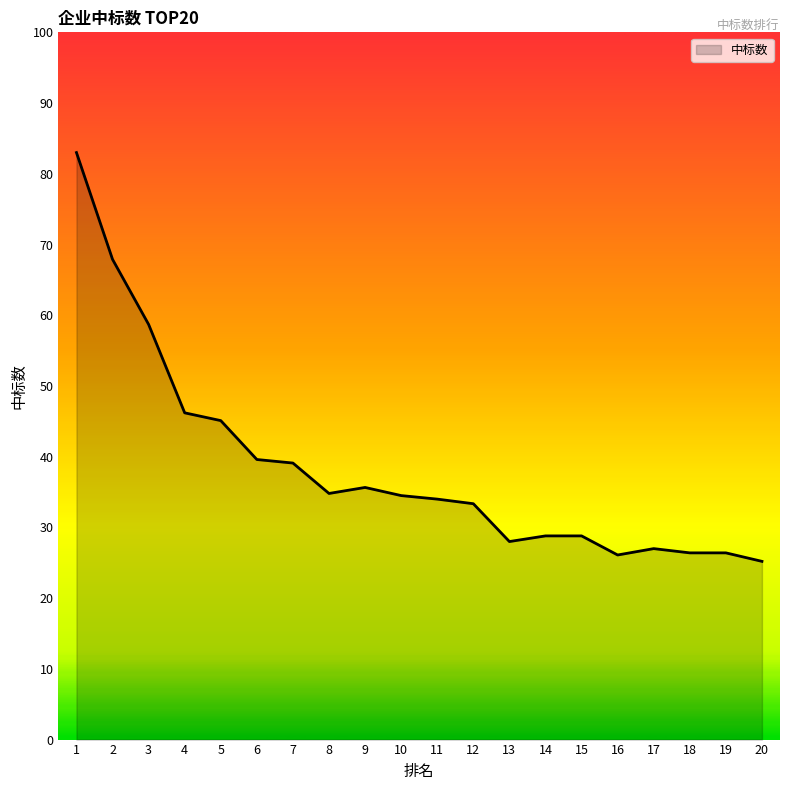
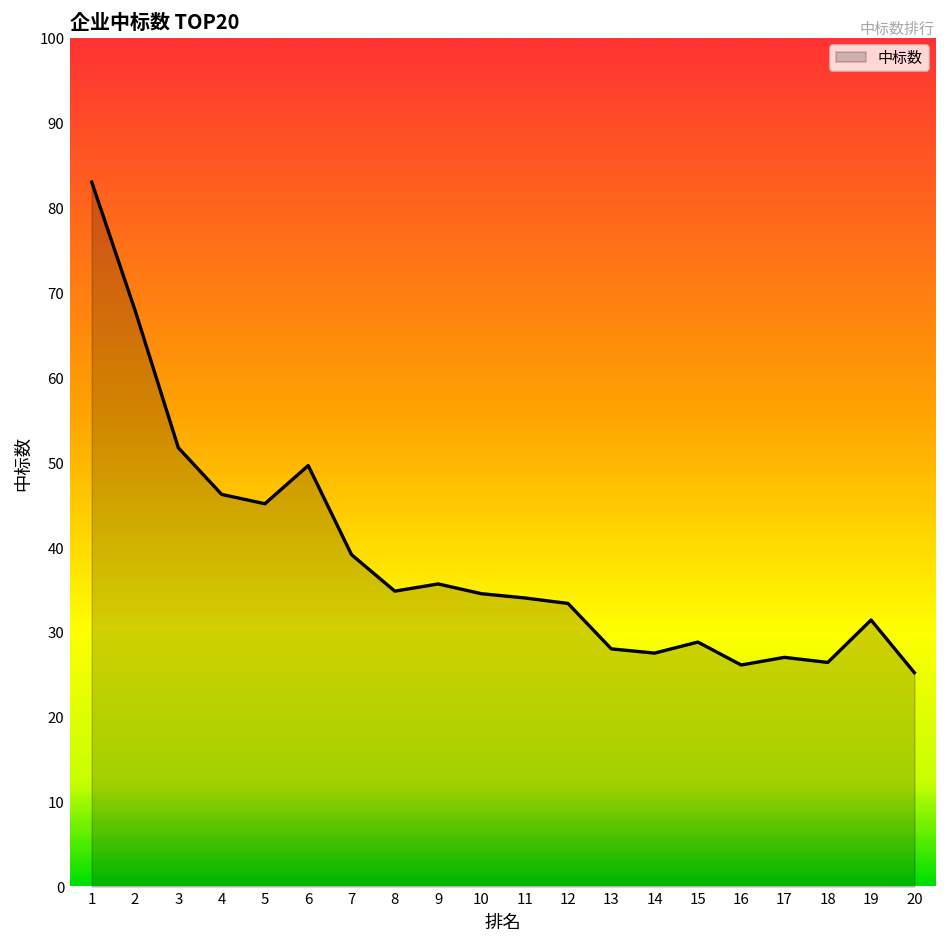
3: 59 -> 52
6: 40 -> 50
14: 29 -> 28
19: 26 -> 31
